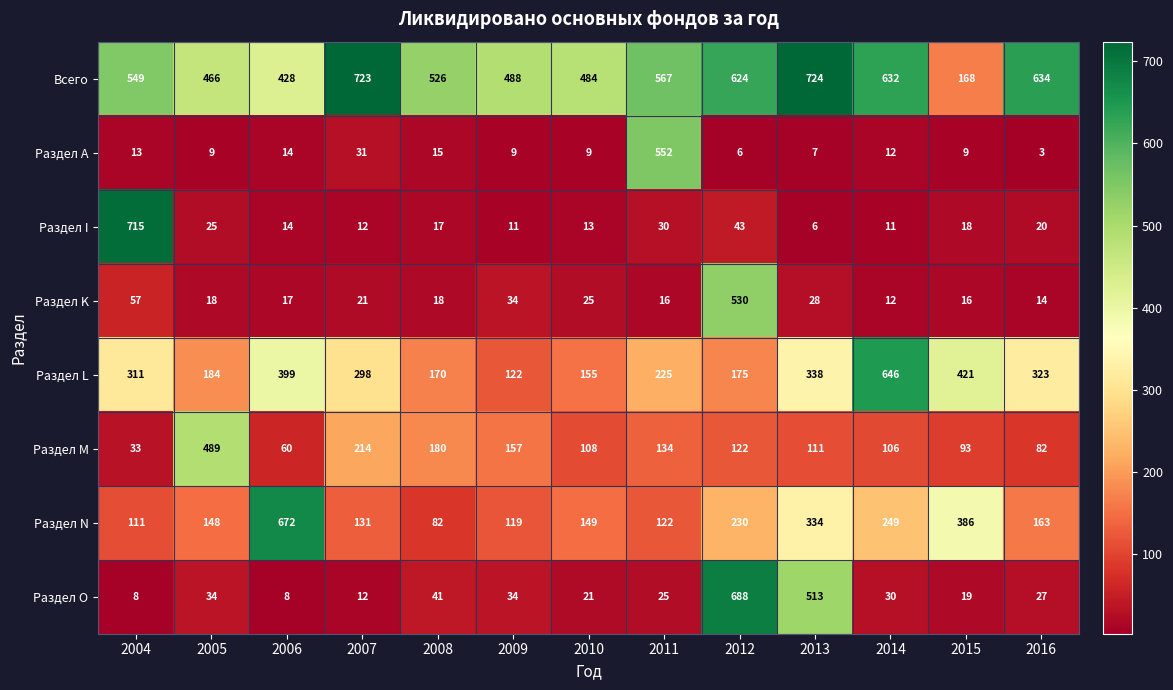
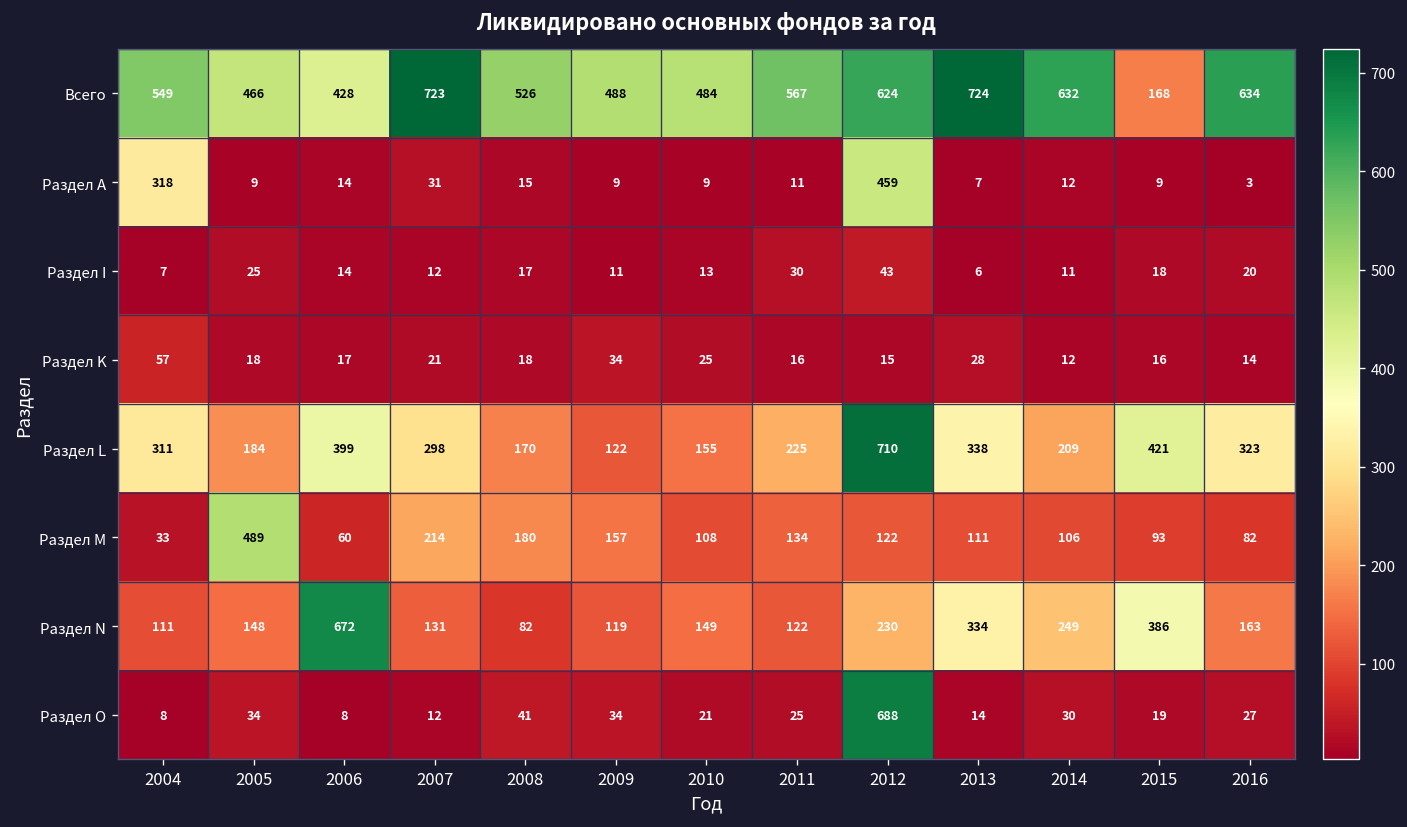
Раздел А, 2004: 13 -> 318
Раздел А, 2011: 552 -> 11
Раздел А, 2012: 6 -> 459
Раздел I, 2004: 715 -> 7
Раздел K, 2012: 530 -> 15
Раздел L, 2012: 175 -> 710
Раздел L, 2014: 646 -> 209
Раздел O, 2013: 513 -> 14
